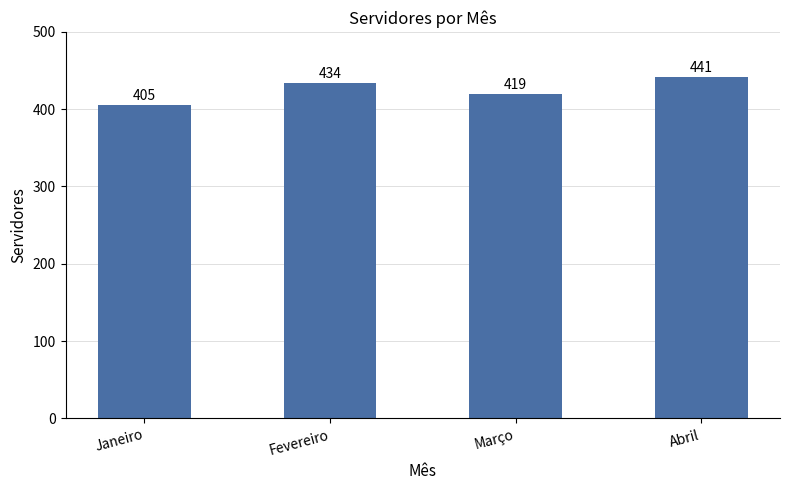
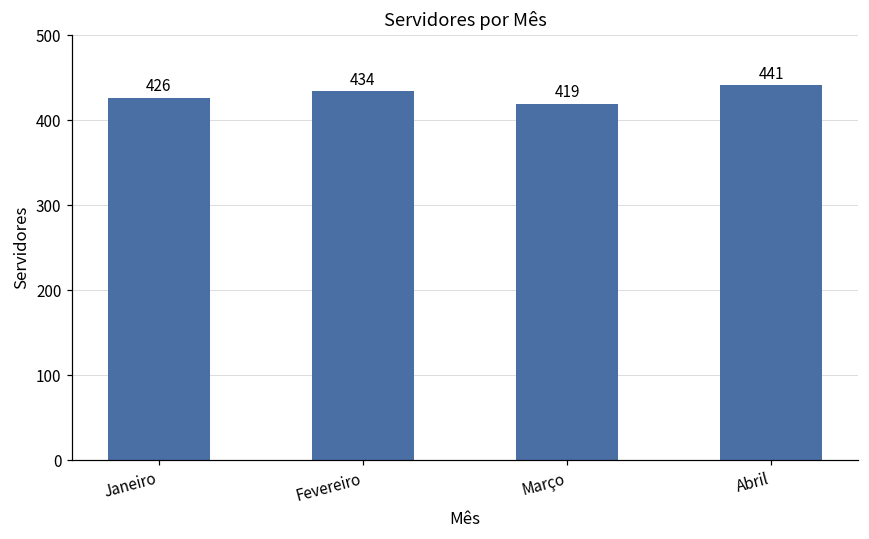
Janeiro: 405 -> 426
